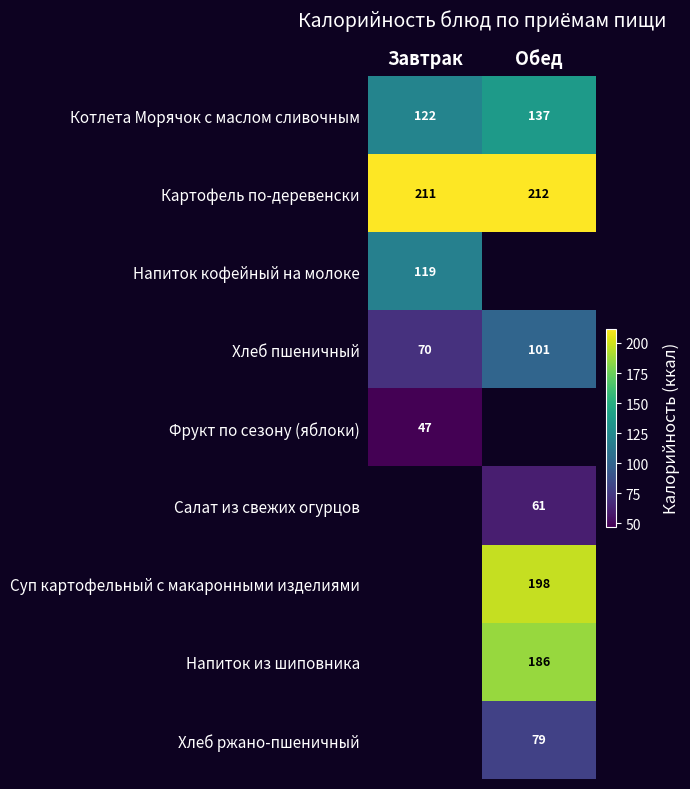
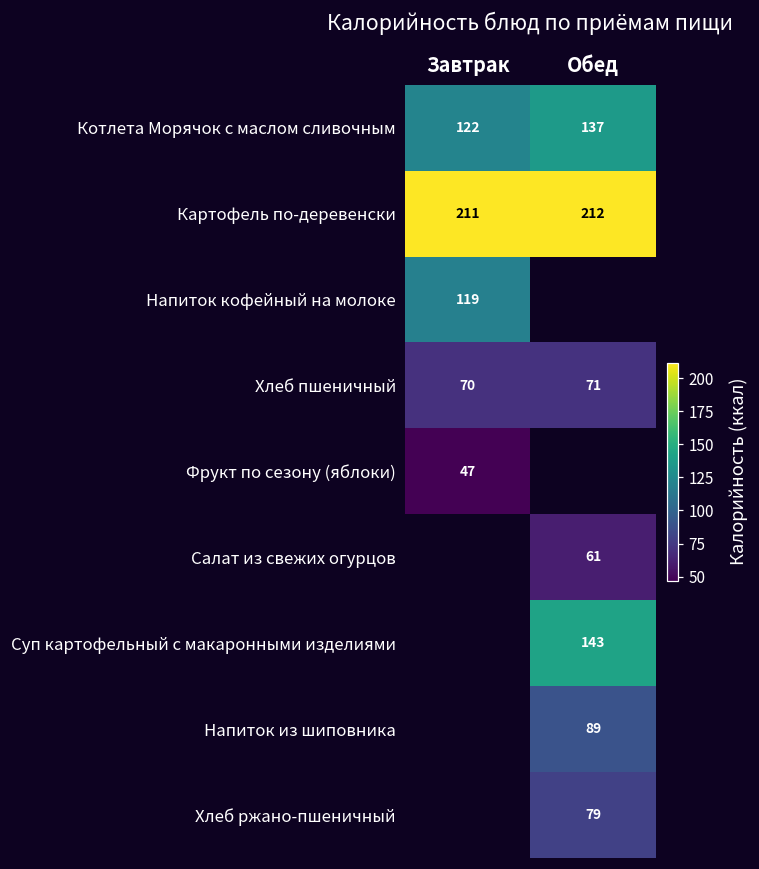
Хлеб пшеничный, Обед: 101 -> 71
Суп картофельный с макаронными изделиями, Обед: 198 -> 143
Напиток из шиповника, Обед: 186 -> 89
